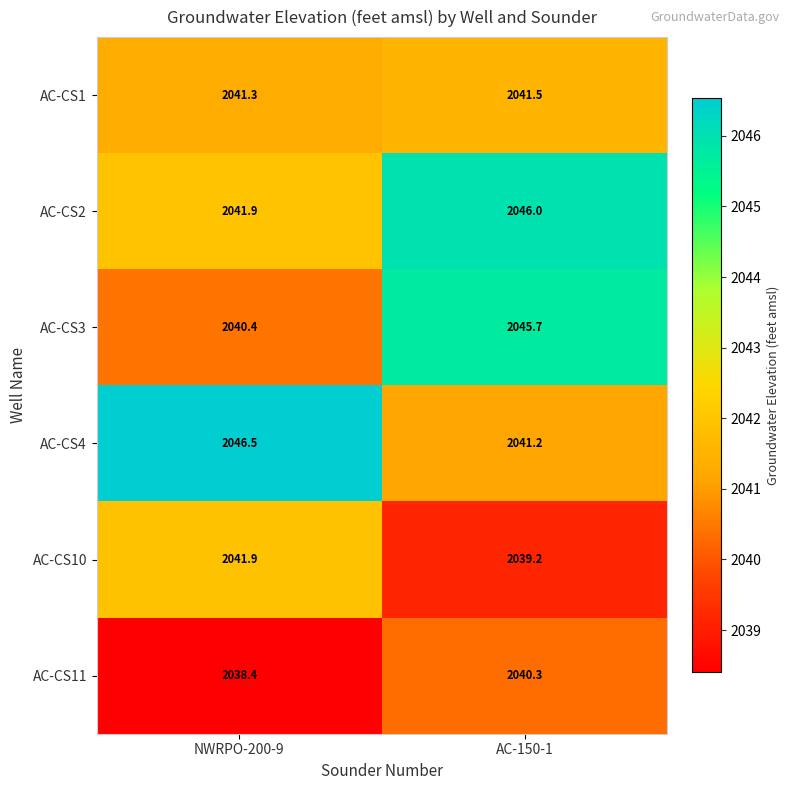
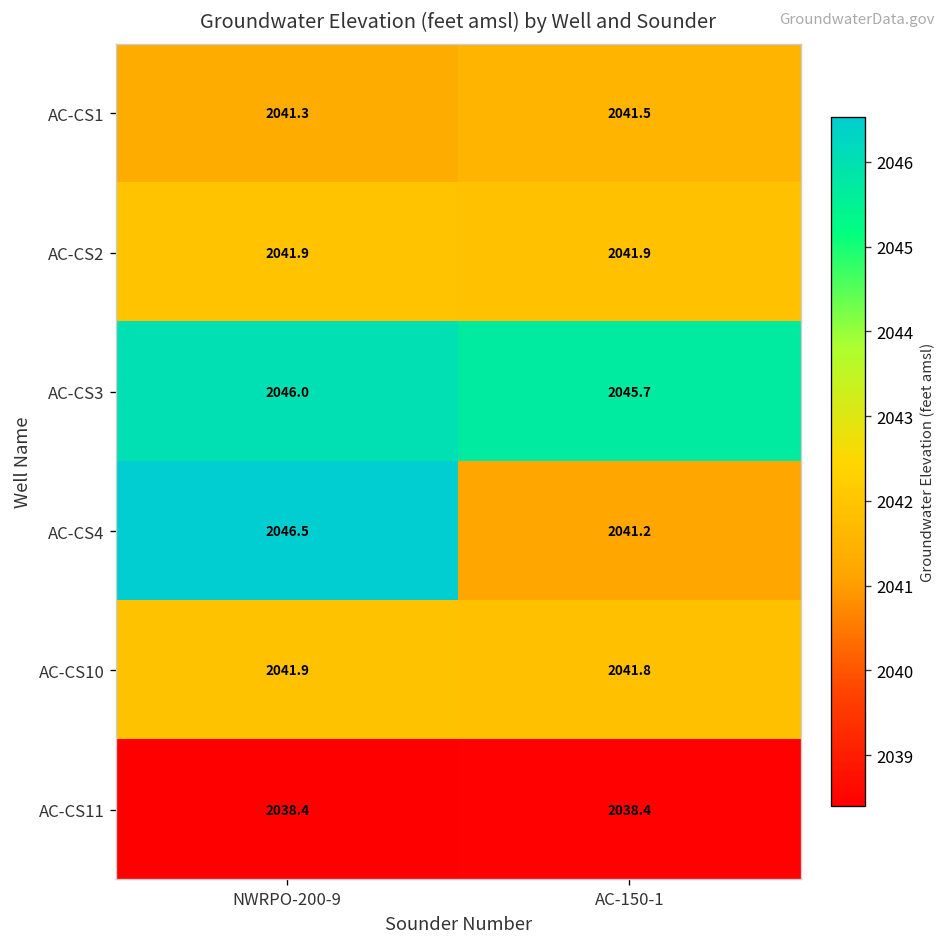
AC-CS2, AC-150-1: 2046.0 -> 2041.9
AC-CS3, NWRPO-200-9: 2040.4 -> 2046.0
AC-CS10, AC-150-1: 2039.2 -> 2041.8
AC-CS11, AC-150-1: 2040.3 -> 2038.4
